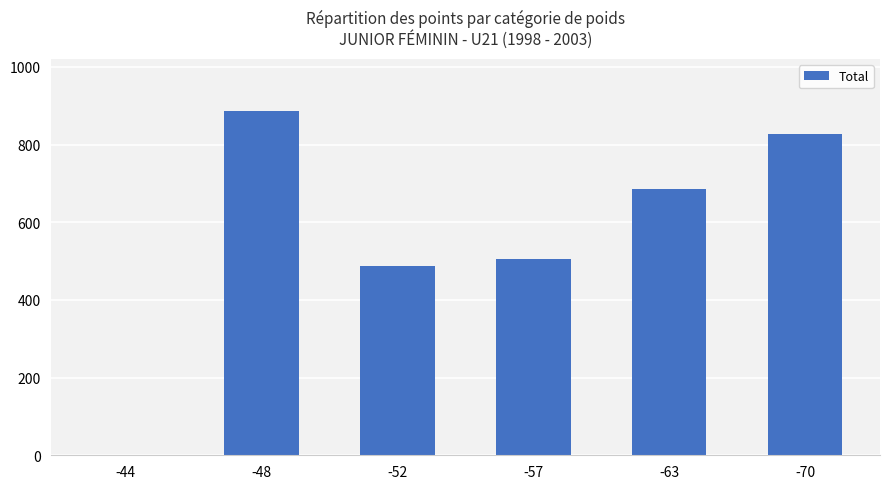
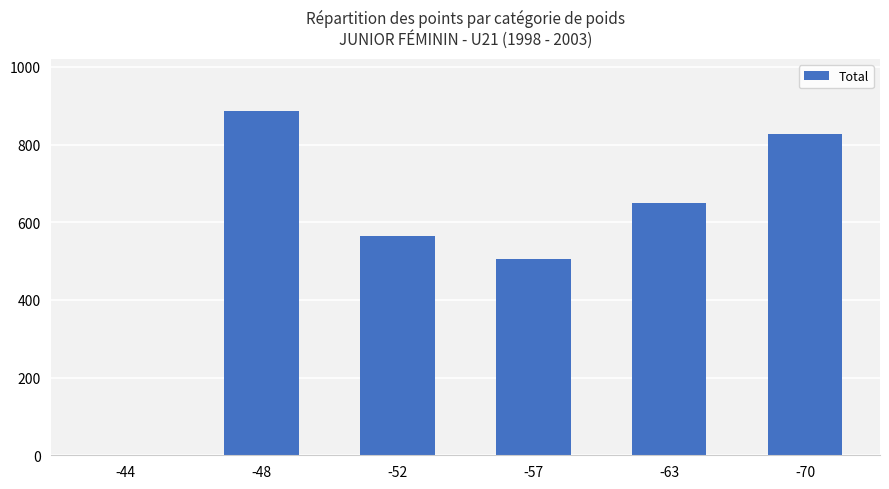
-52: 490 -> 560
-63: 690 -> 650
